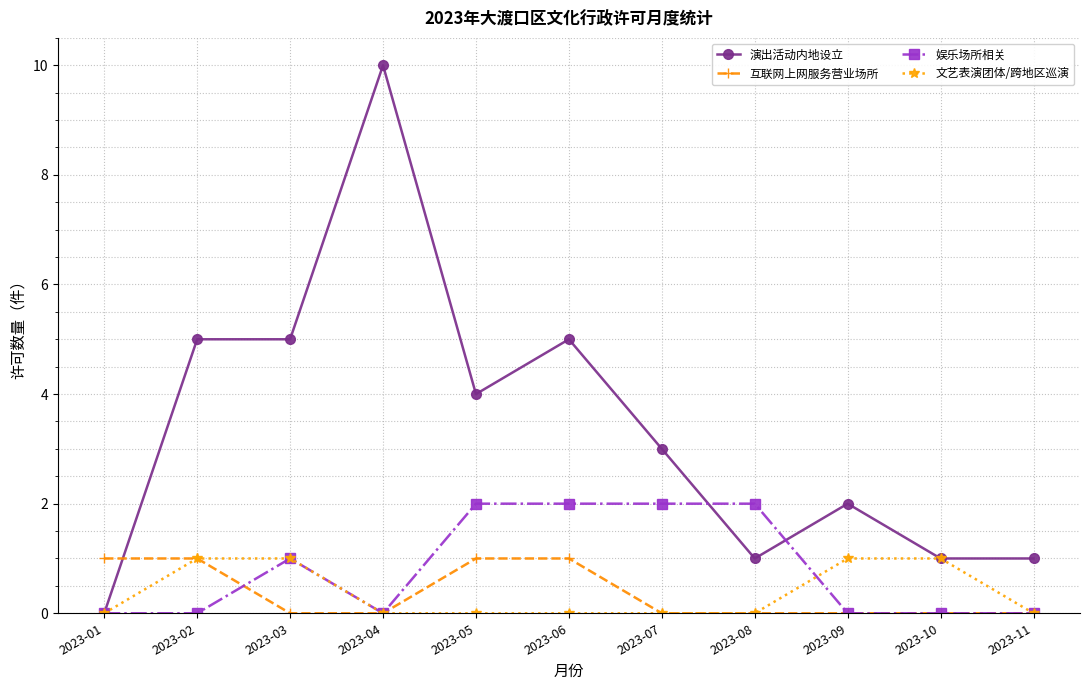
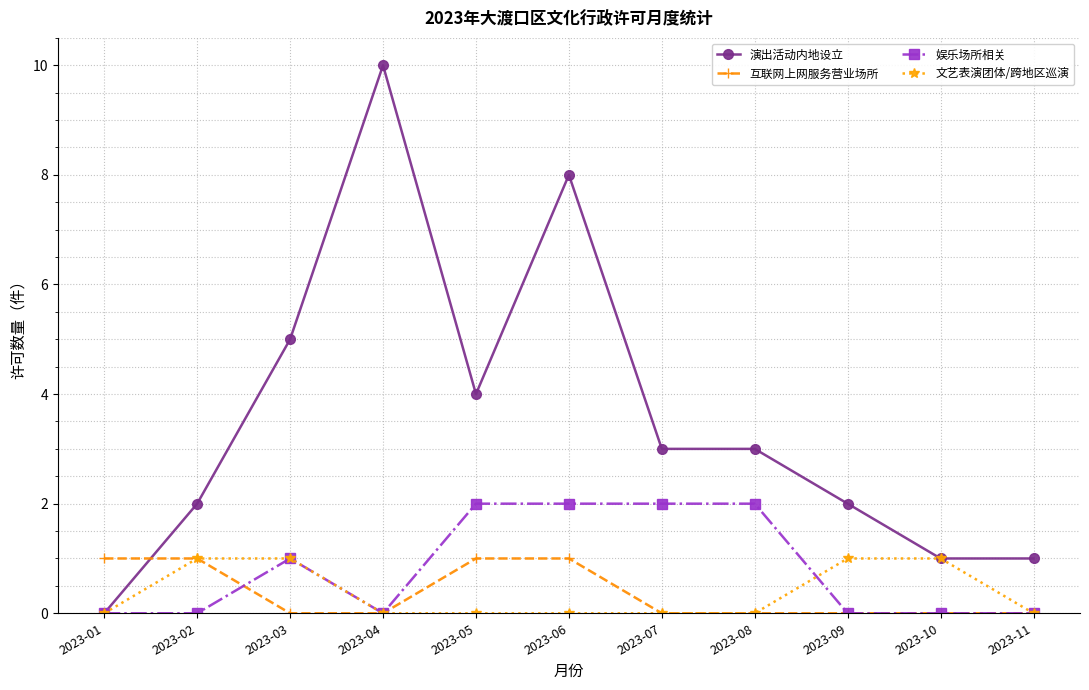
演出活动内地设立, 2023-02: 5 -> 2
演出活动内地设立, 2023-06: 5 -> 8
演出活动内地设立, 2023-08: 1 -> 3
